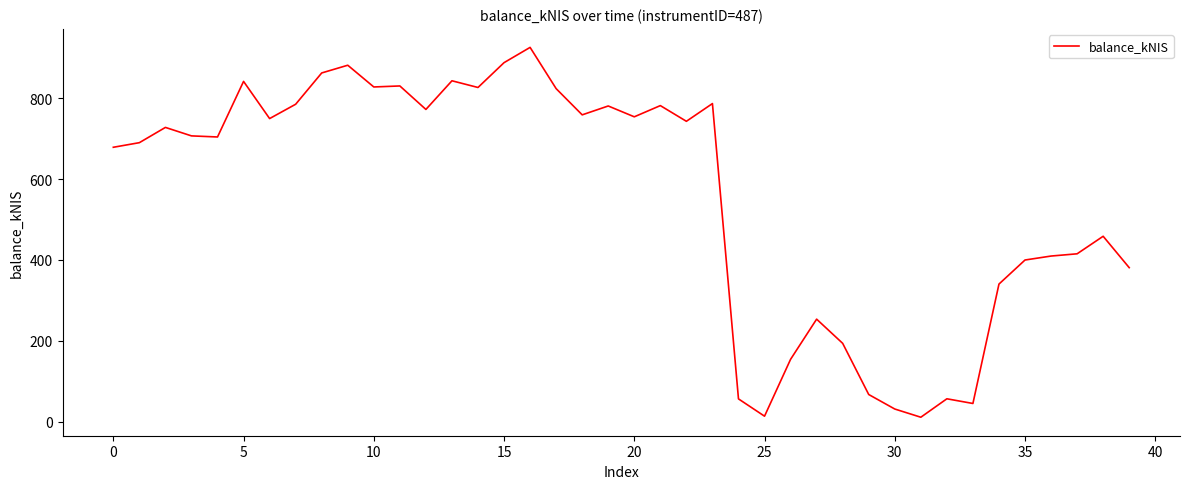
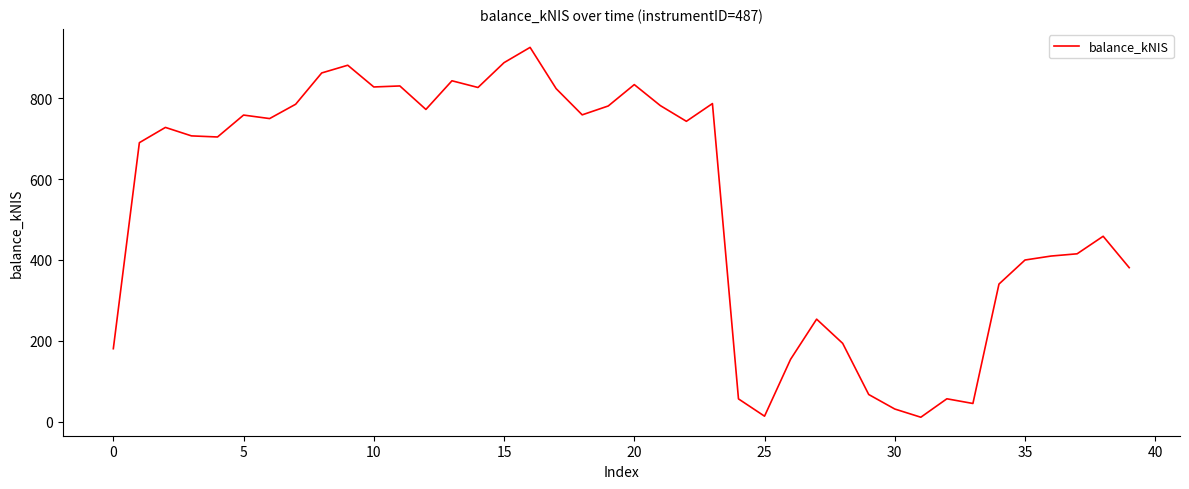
0: 680 -> 180
5: 840 -> 760
20: 750 -> 830
